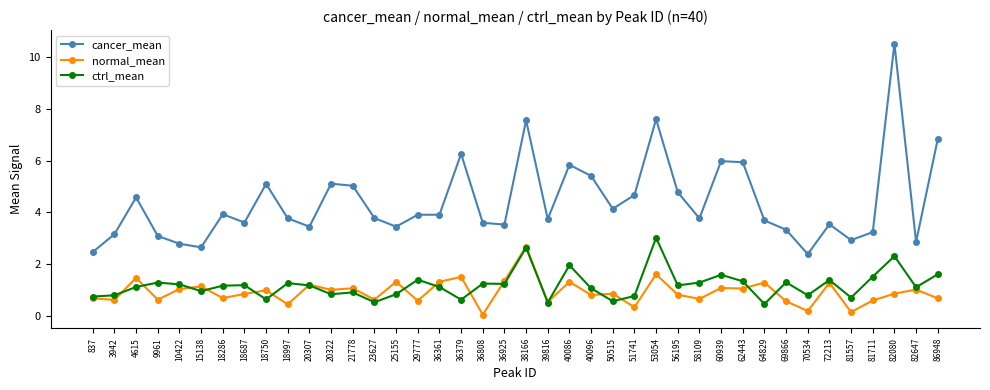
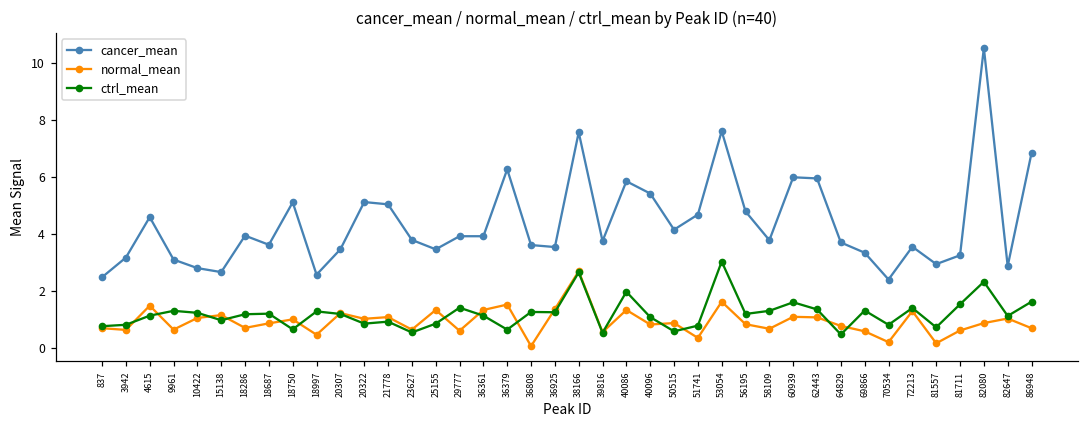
cancer_mean, 18997: 3.8 -> 2.6
normal_mean, 64829: 1.3 -> 0.8
